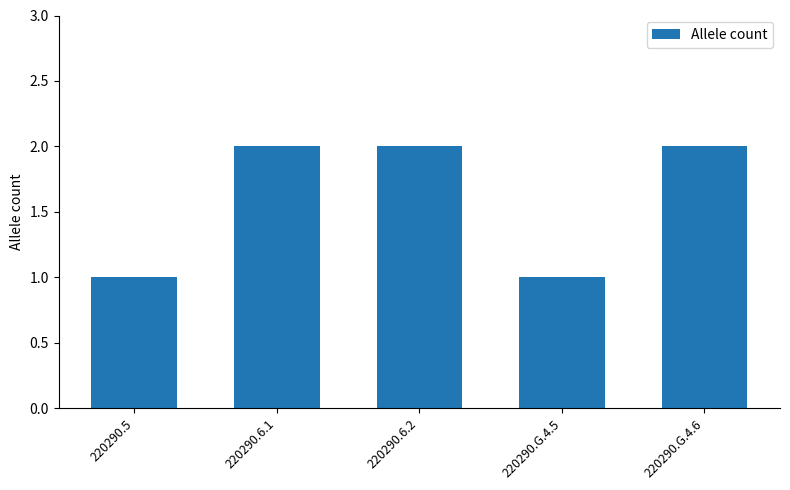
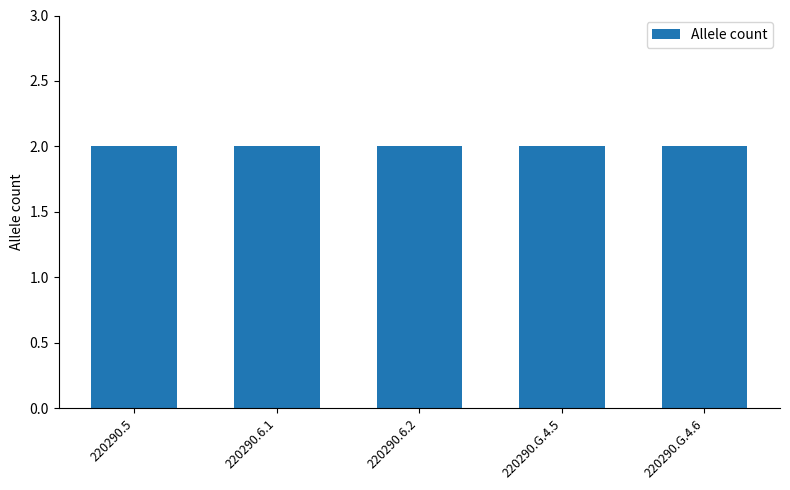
220290.5: 1 -> 2
220290.G.4.5: 1 -> 2
